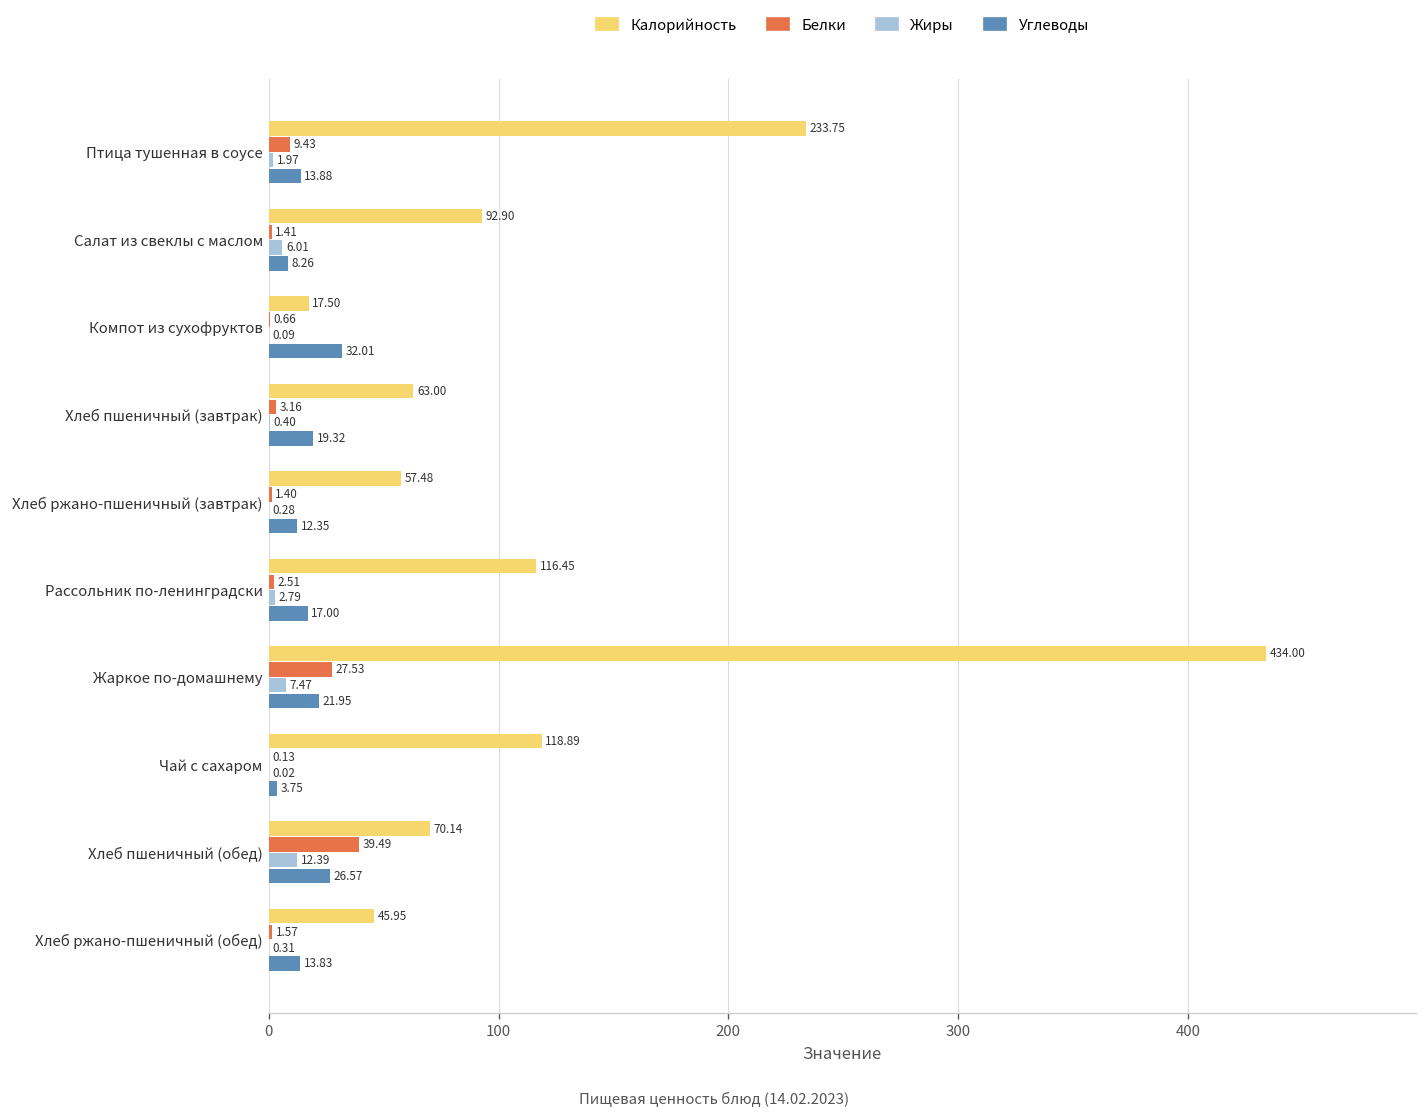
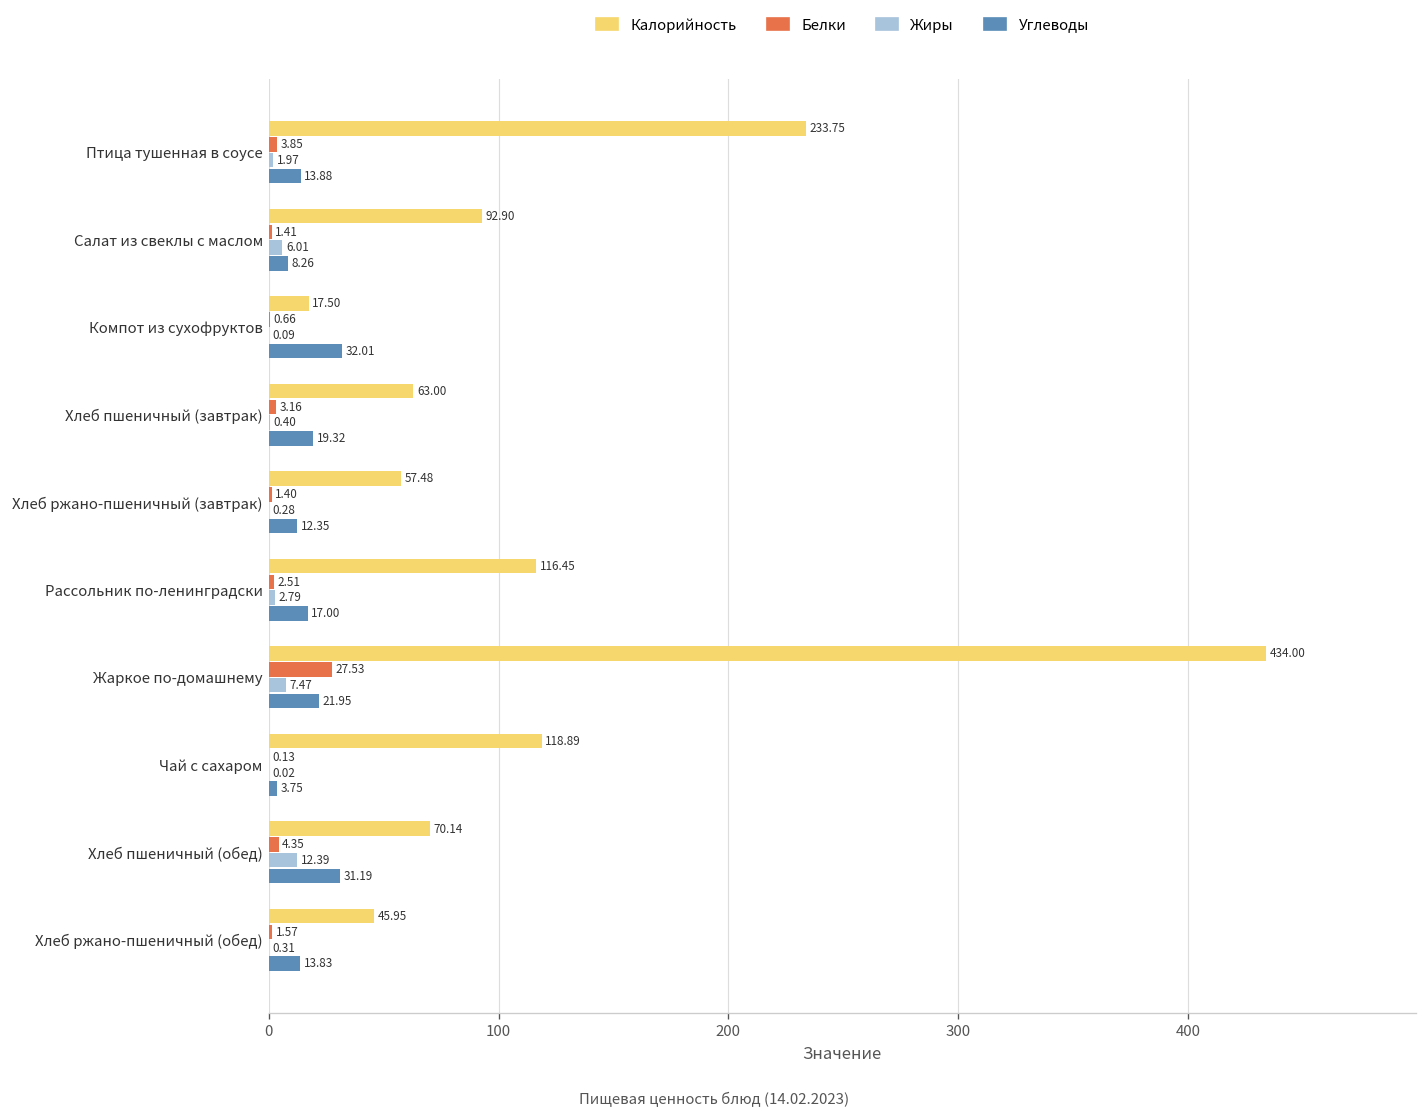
Белки, Птица тушенная в соусе: 9.43 -> 3.85
Белки, Хлеб пшеничный (обед): 39.49 -> 4.35
Углеводы, Хлеб пшеничный (обед): 26.57 -> 31.19
